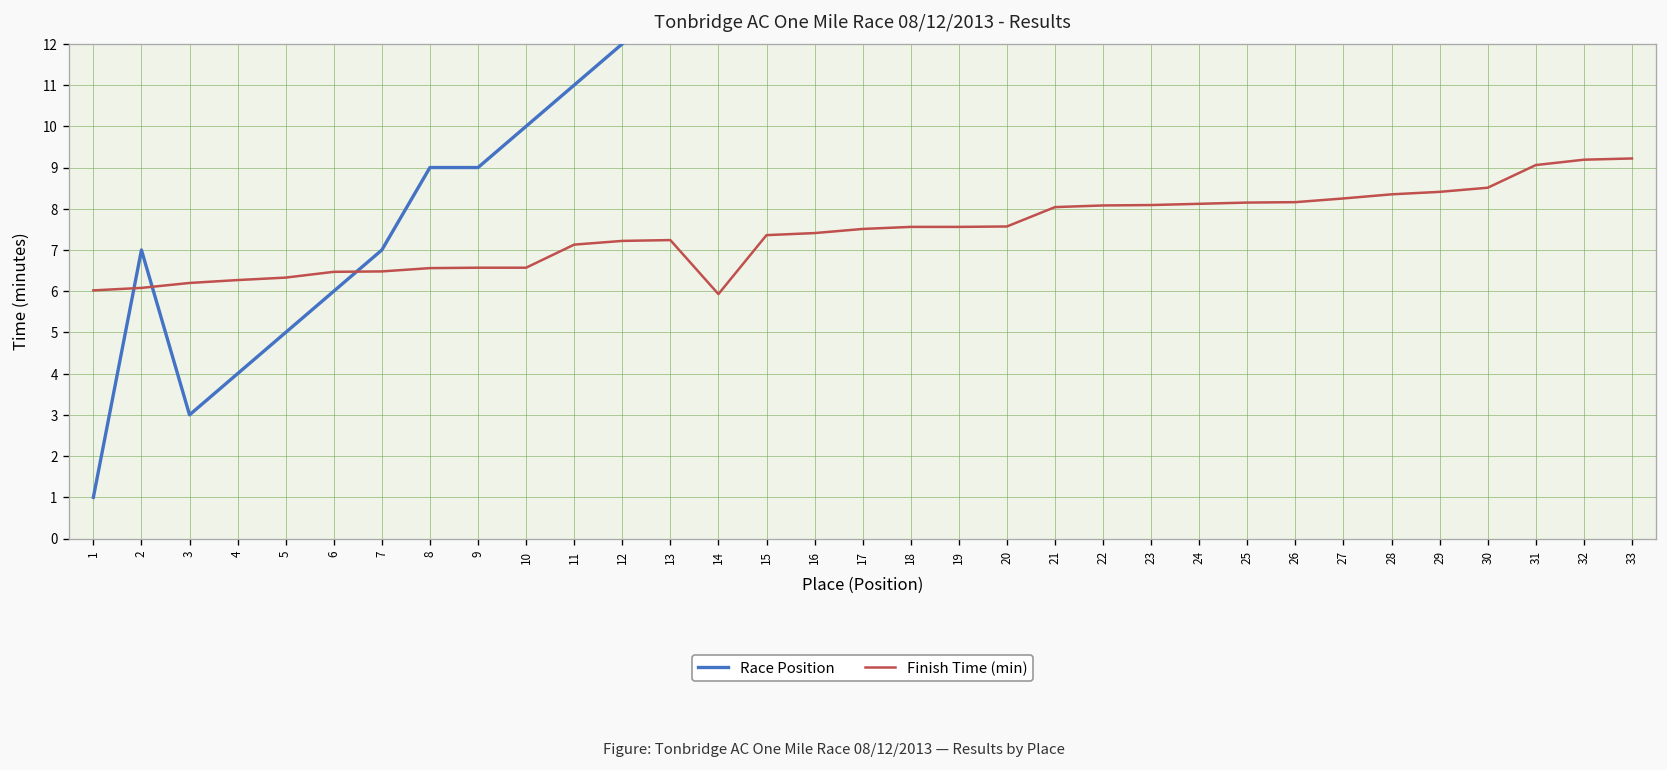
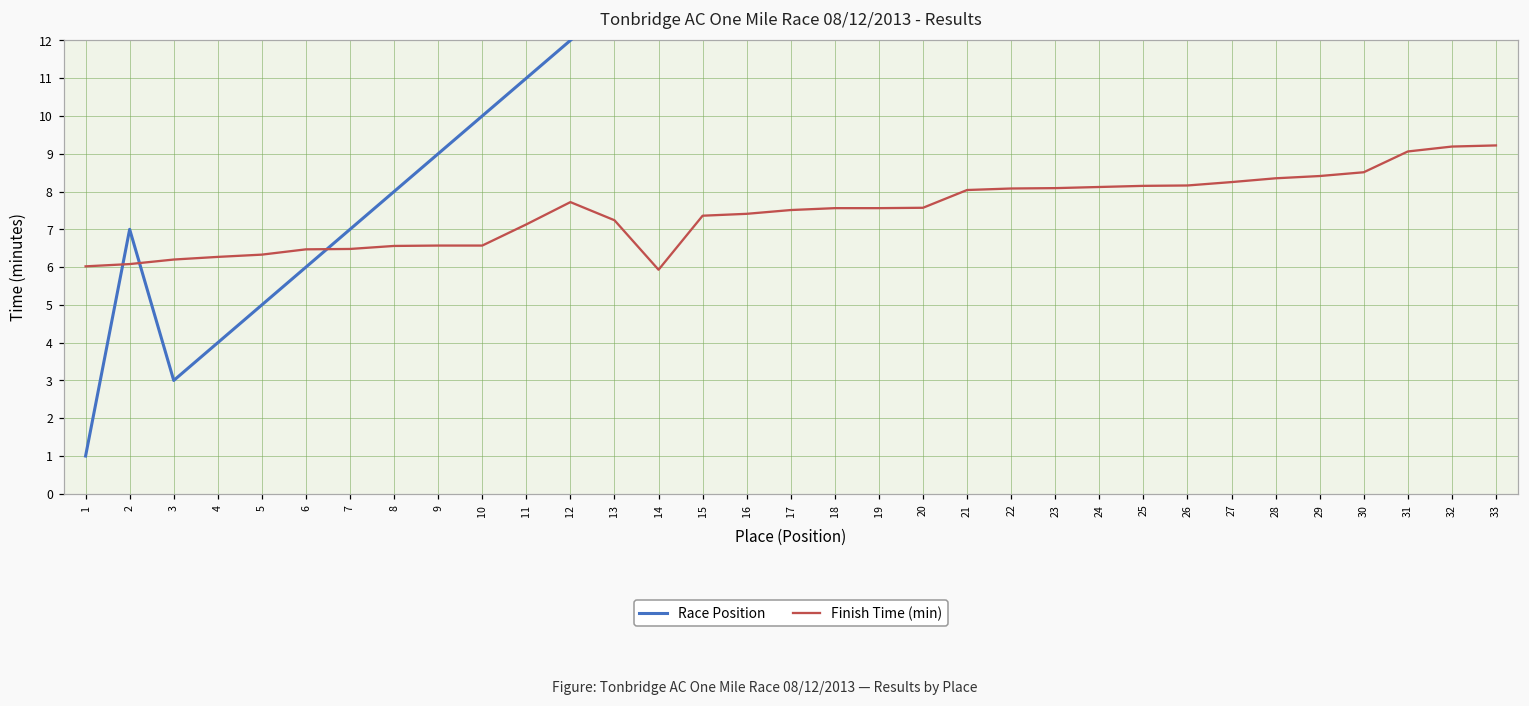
Race Position, 8: 9 -> 8
Finish Time (min), 12: 7.2 -> 7.7
